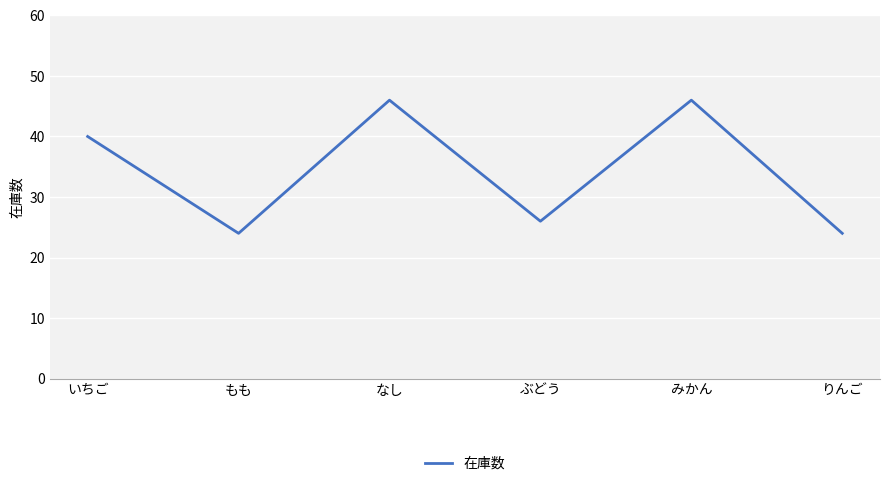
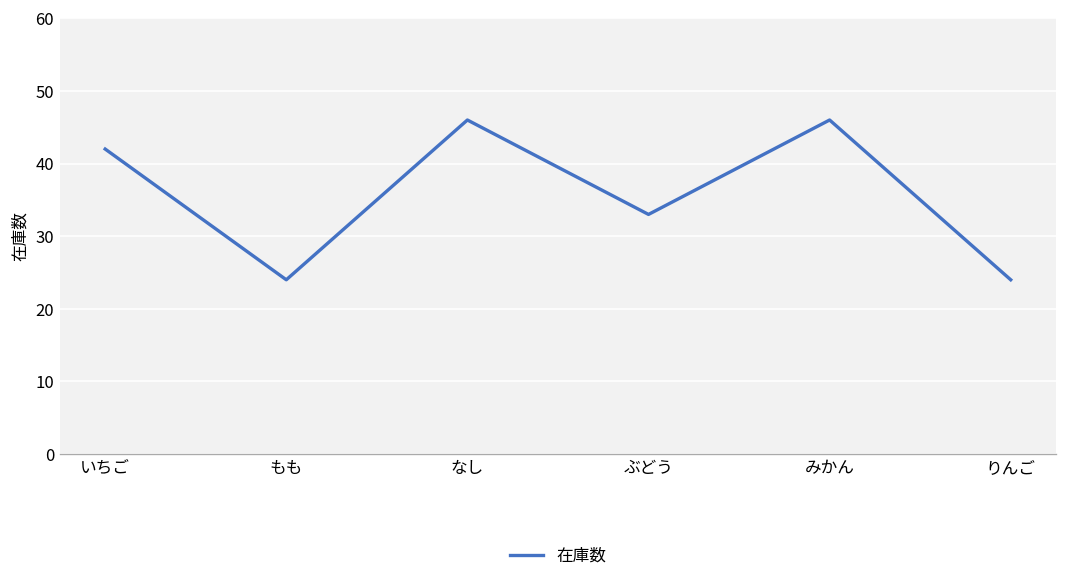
いちご: 40 -> 42
ぶどう: 26 -> 33
